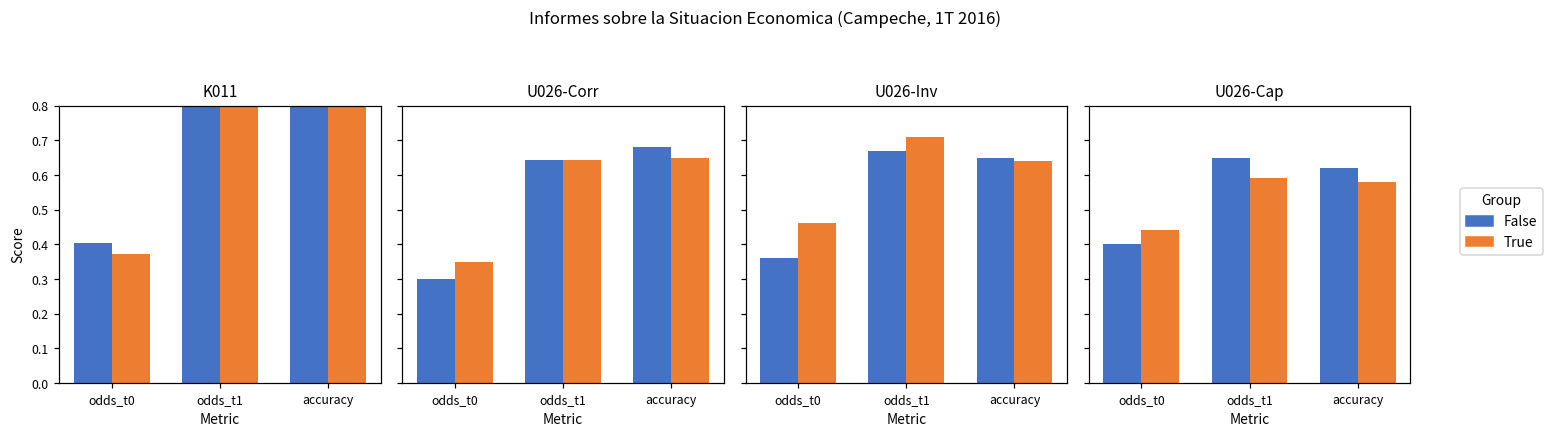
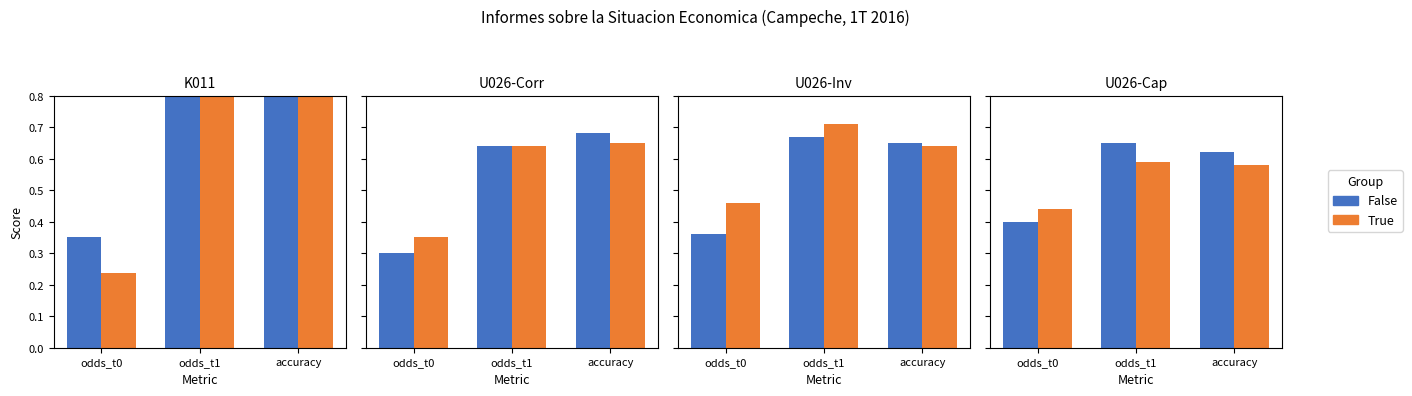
K011, False, odds_t0: 0.40 -> 0.35
K011, True, odds_t0: 0.37 -> 0.24
